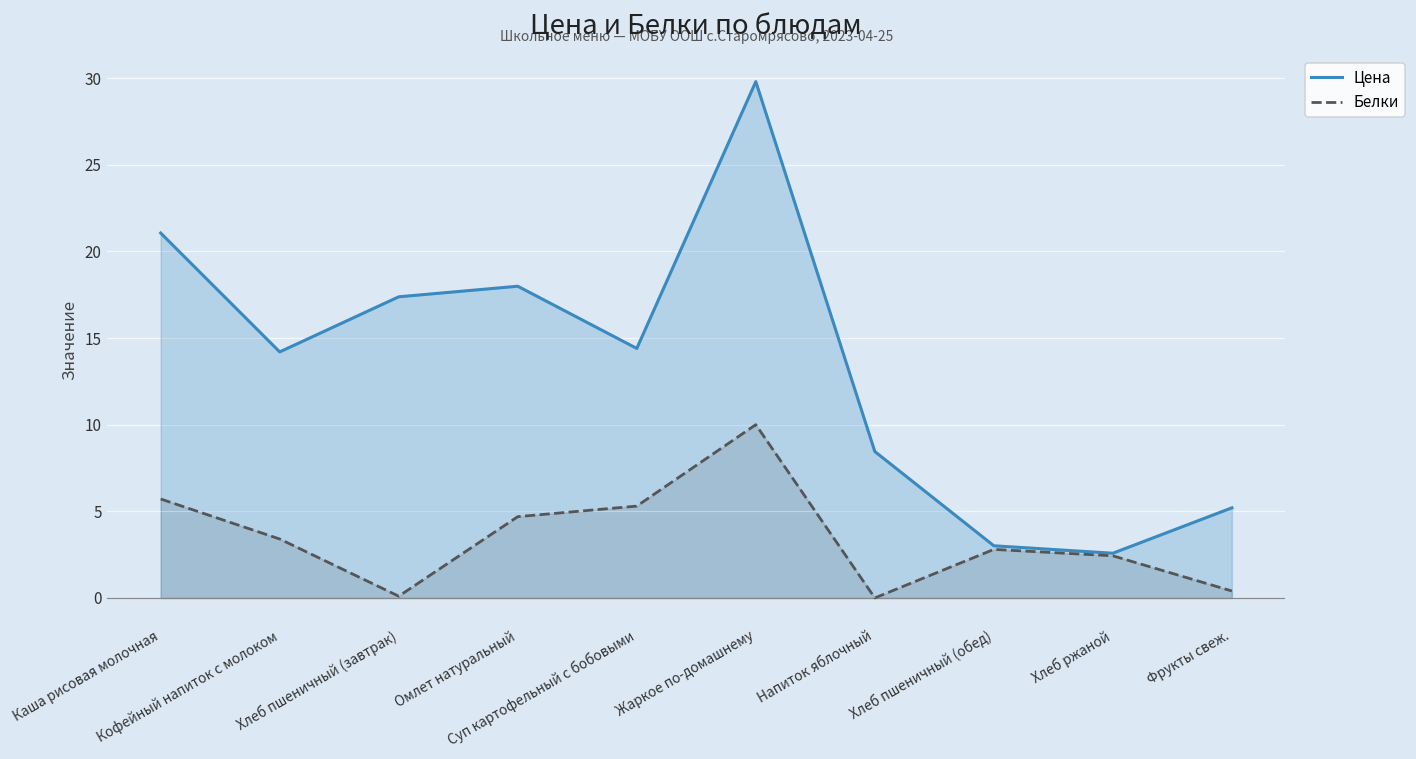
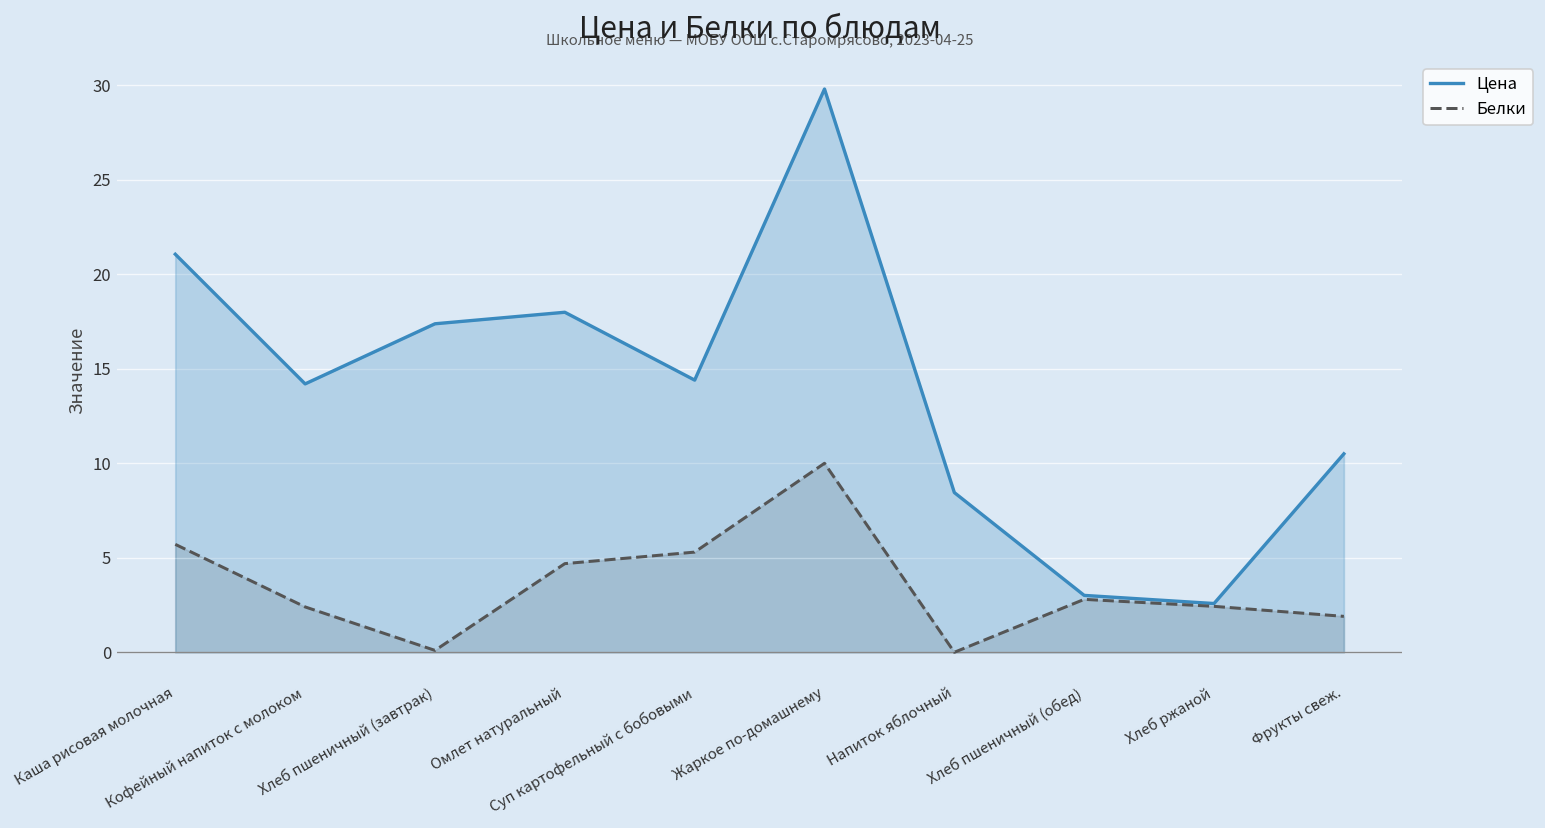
Белки, Кофейный напиток с молоком: 3.4 -> 2.4
Цена, Фрукты свеж.: 5.2 -> 10.5
Белки, Фрукты свеж.: 0.4 -> 1.9
